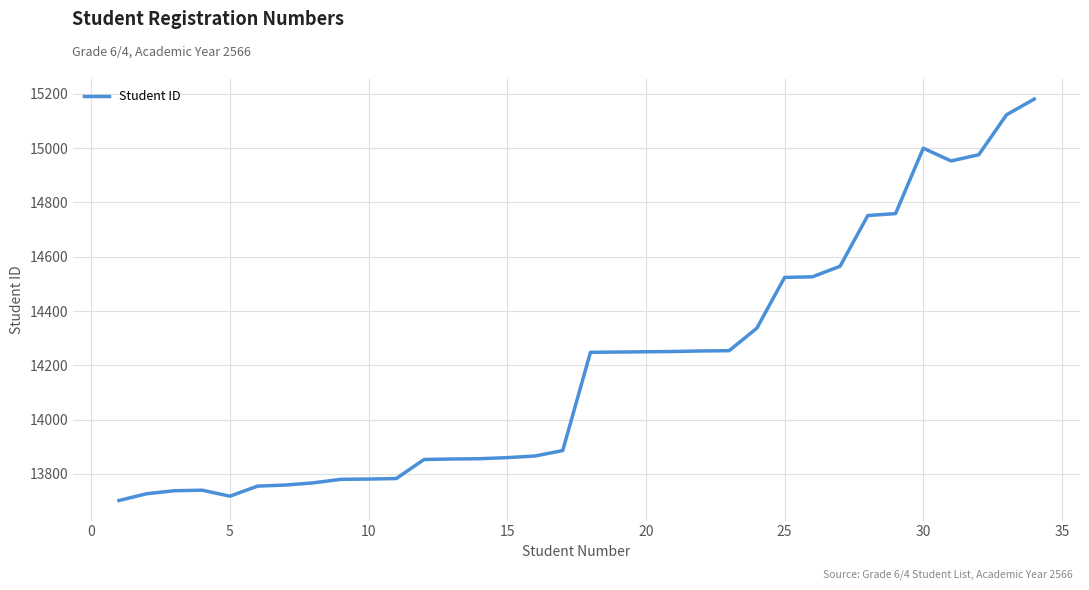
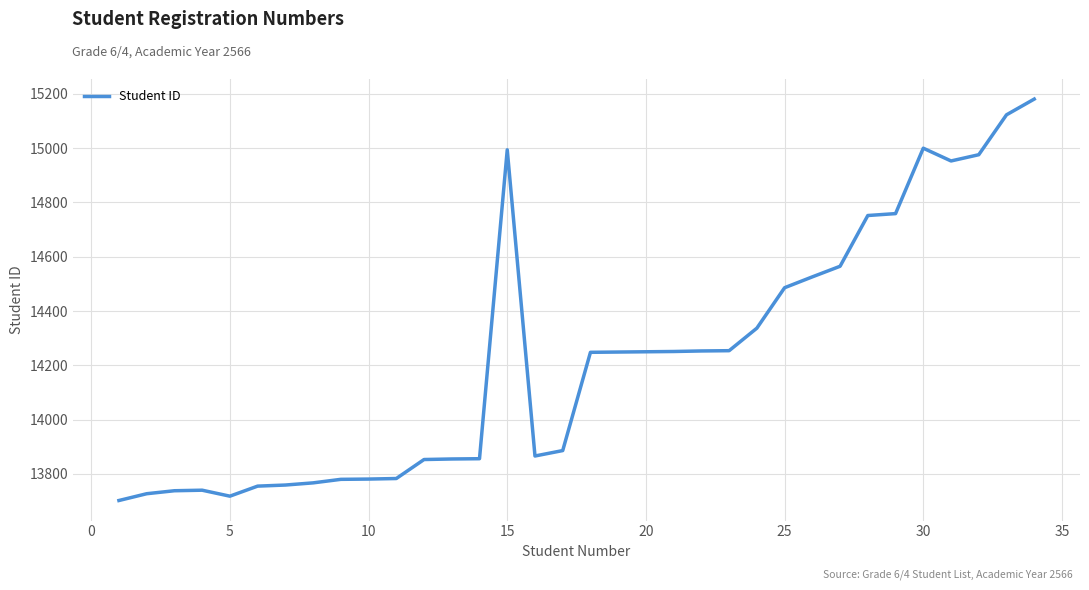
15: 13860 -> 14990
25: 14520 -> 14490
